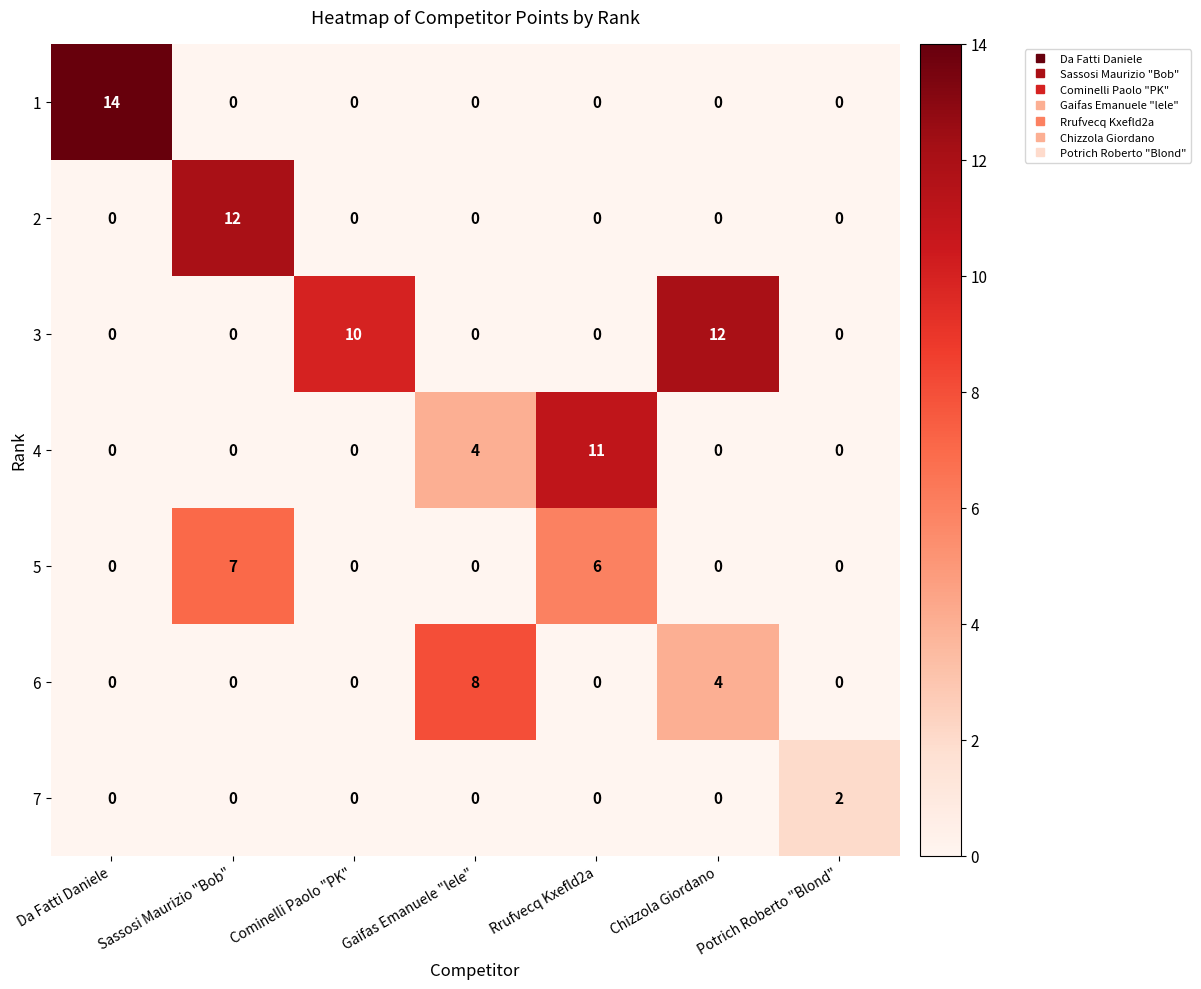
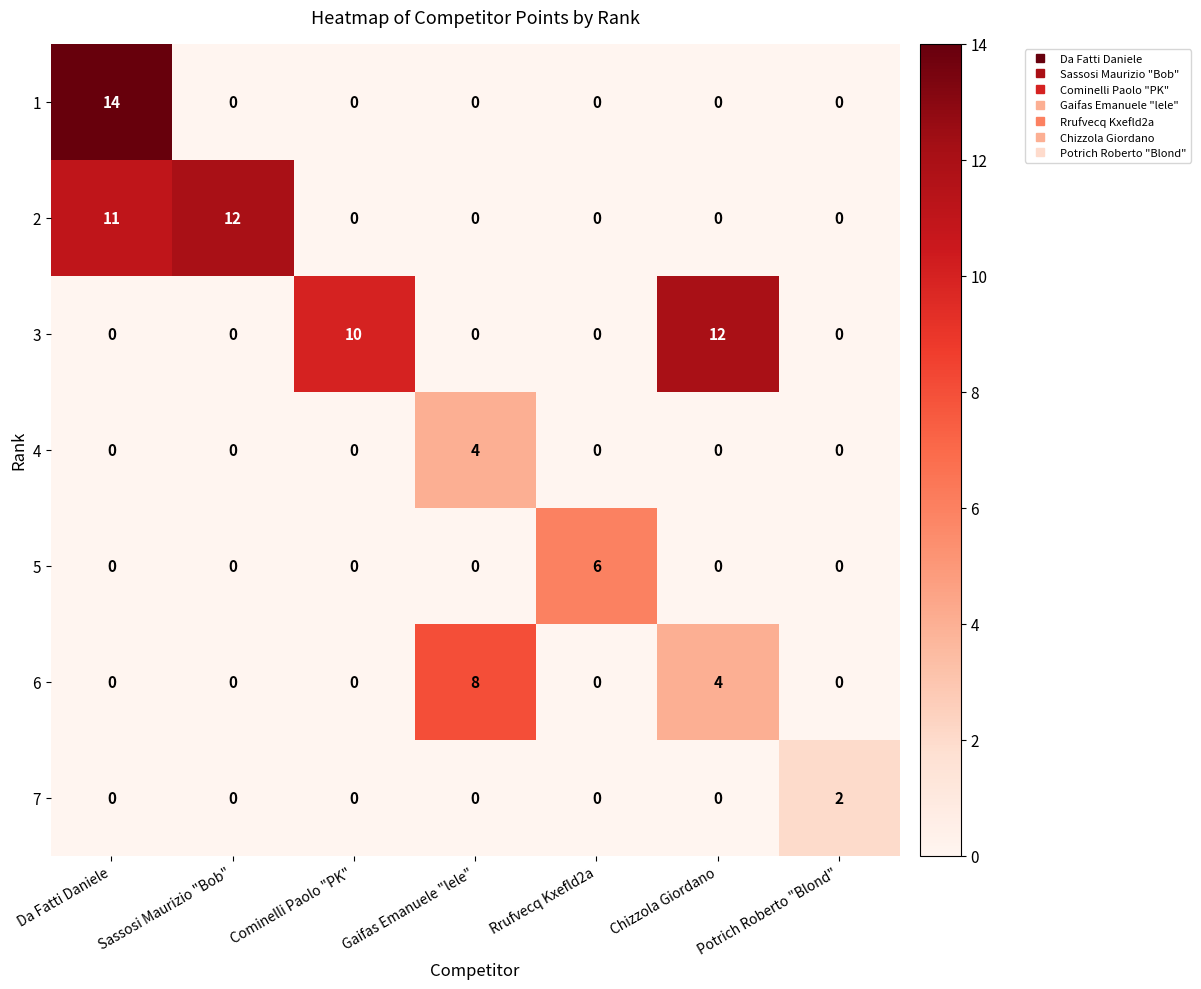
2, Da Fatti Daniele: 0 -> 11
4, Rrufvecq Kxefld2a: 11 -> 0
5, Sassosi Maurizio "Bob": 7 -> 0
